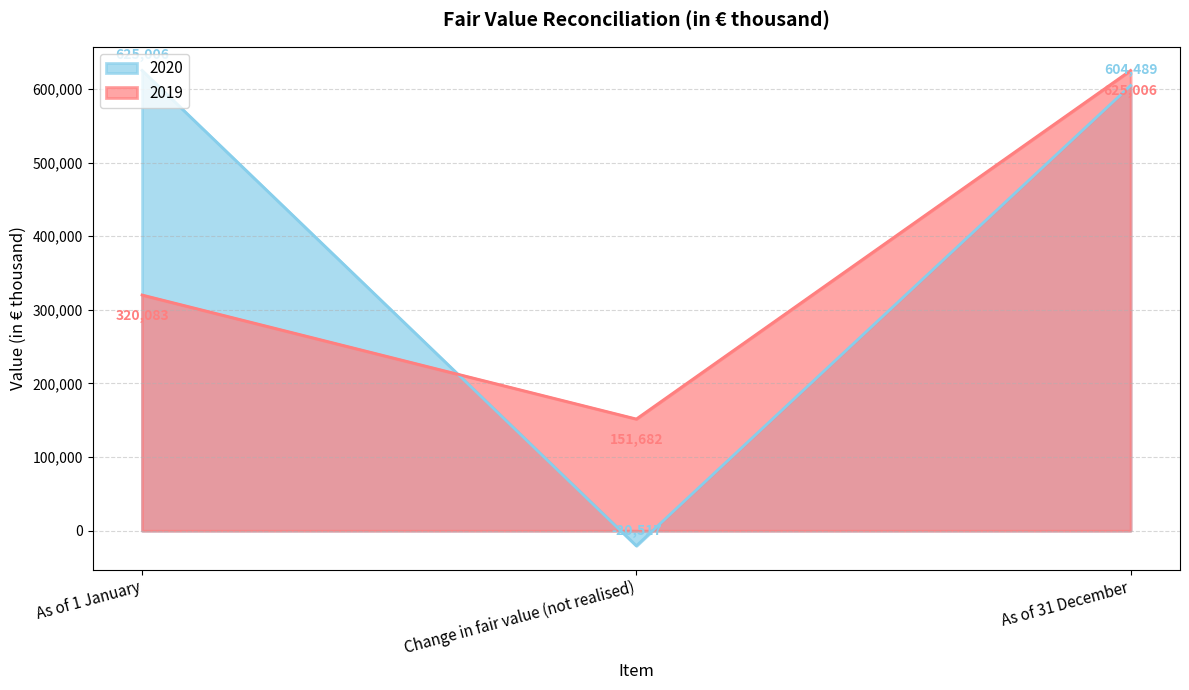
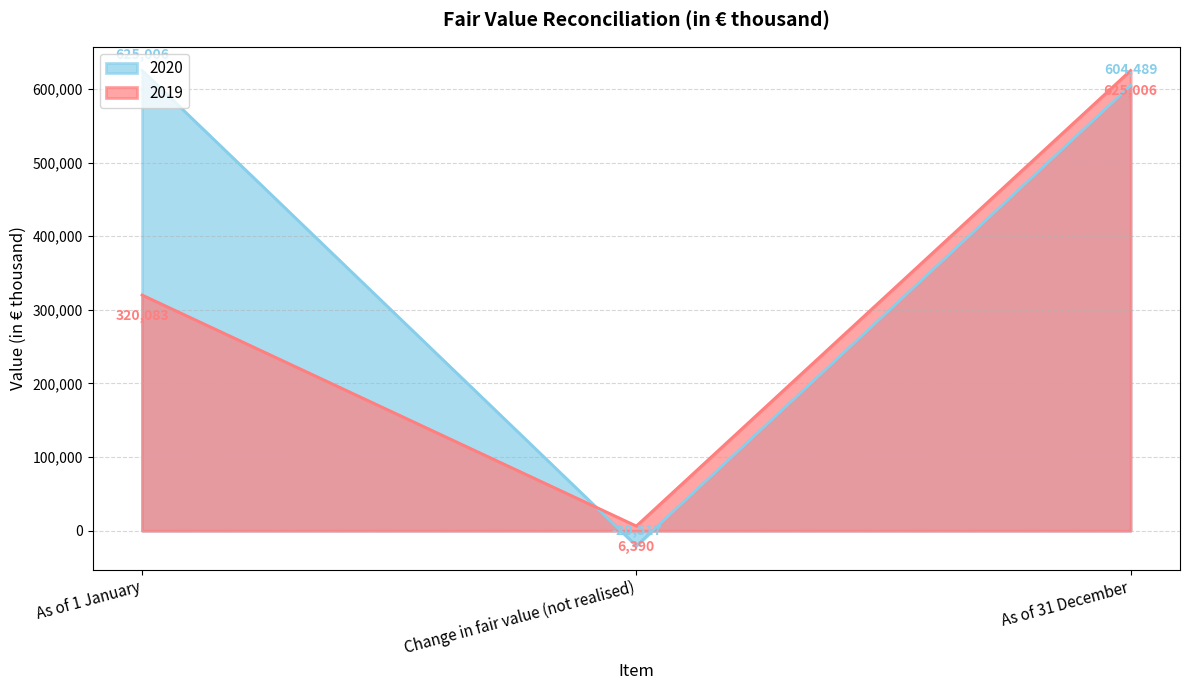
2019, Change in fair value (not realised): 150,000 -> 10,000
